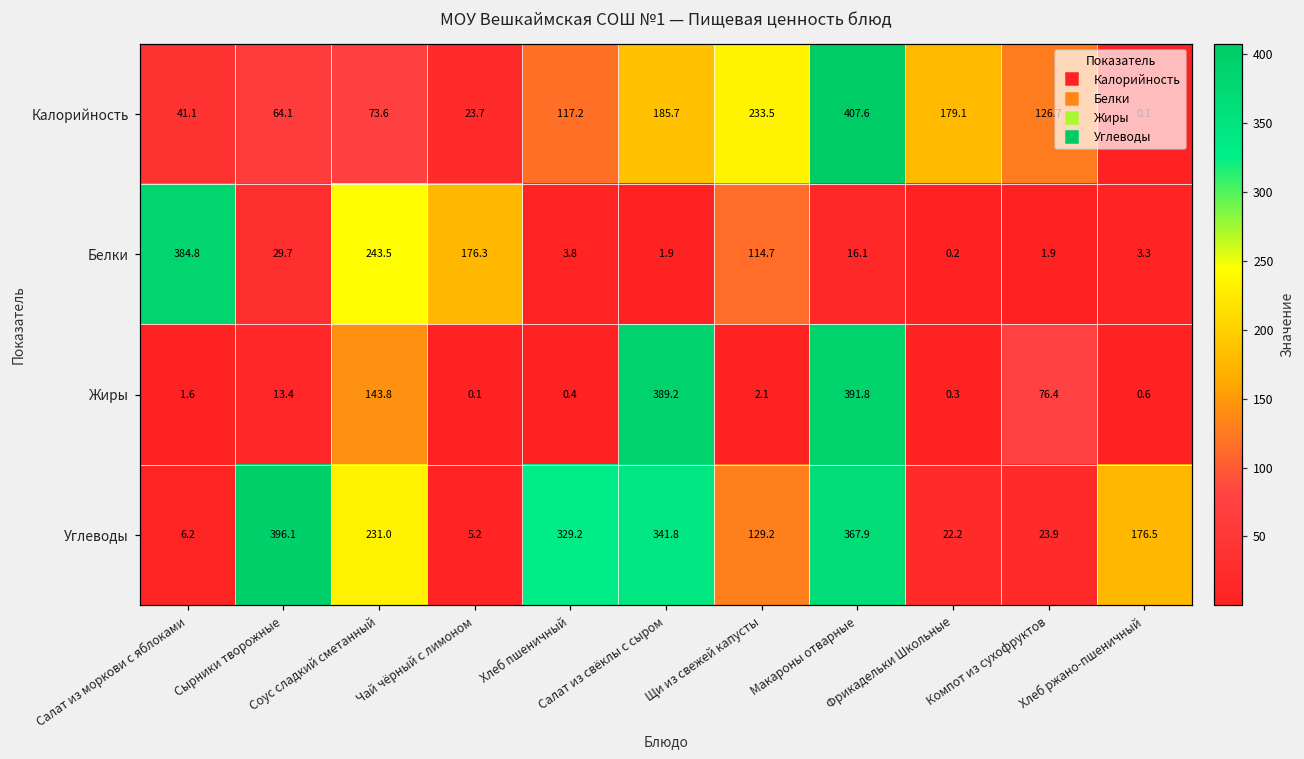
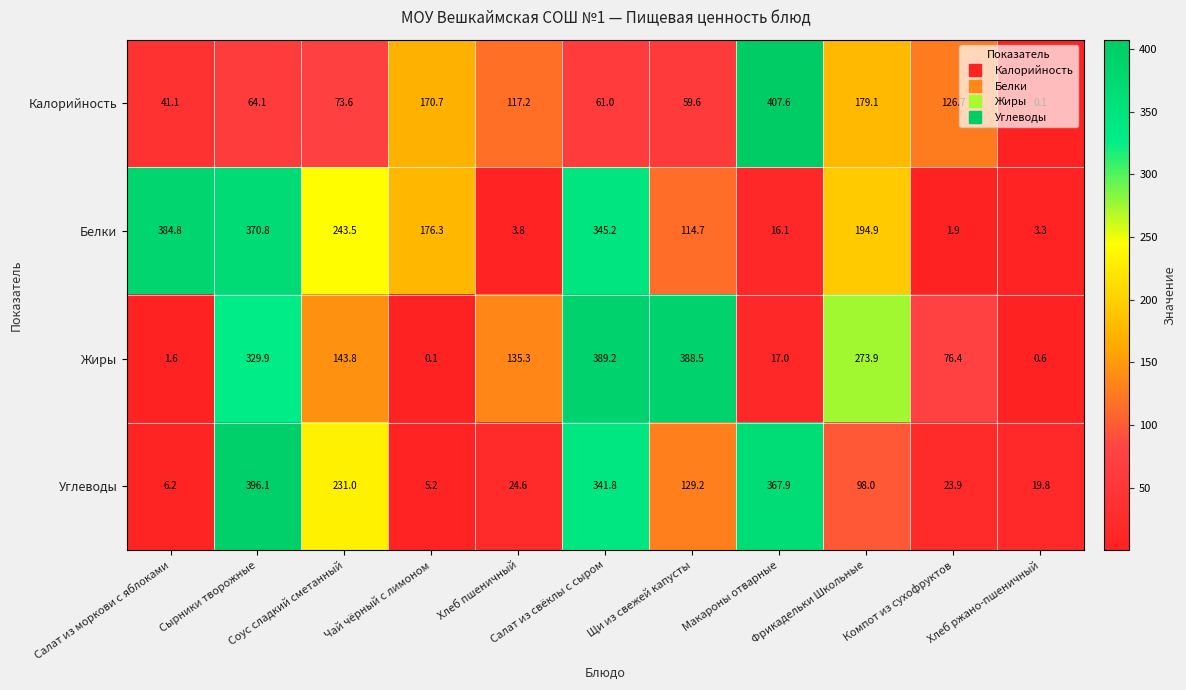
Калорийность, Чай чёрный с лимоном: 23.7 -> 170.7
Калорийность, Салат из свёклы с сыром: 185.7 -> 61.0
Калорийность, Щи из свежей капусты: 233.5 -> 59.6
Белки, Сырники творожные: 29.7 -> 370.8
Белки, Салат из свёклы с сыром: 1.9 -> 345.2
Белки, Фрикадельки Школьные: 0.2 -> 194.9
Жиры, Сырники творожные: 13.4 -> 329.9
Жиры, Хлеб пшеничный: 0.4 -> 135.3
Жиры, Щи из свежей капусты: 2.1 -> 388.5
Жиры, Макароны отварные: 391.8 -> 17.0
Жиры, Фрикадельки Школьные: 0.3 -> 273.9
Углеводы, Хлеб пшеничный: 329.2 -> 24.6
Углеводы, Фрикадельки Школьные: 22.2 -> 98.0
Углеводы, Хлеб ржано-пшеничный: 176.5 -> 19.8
